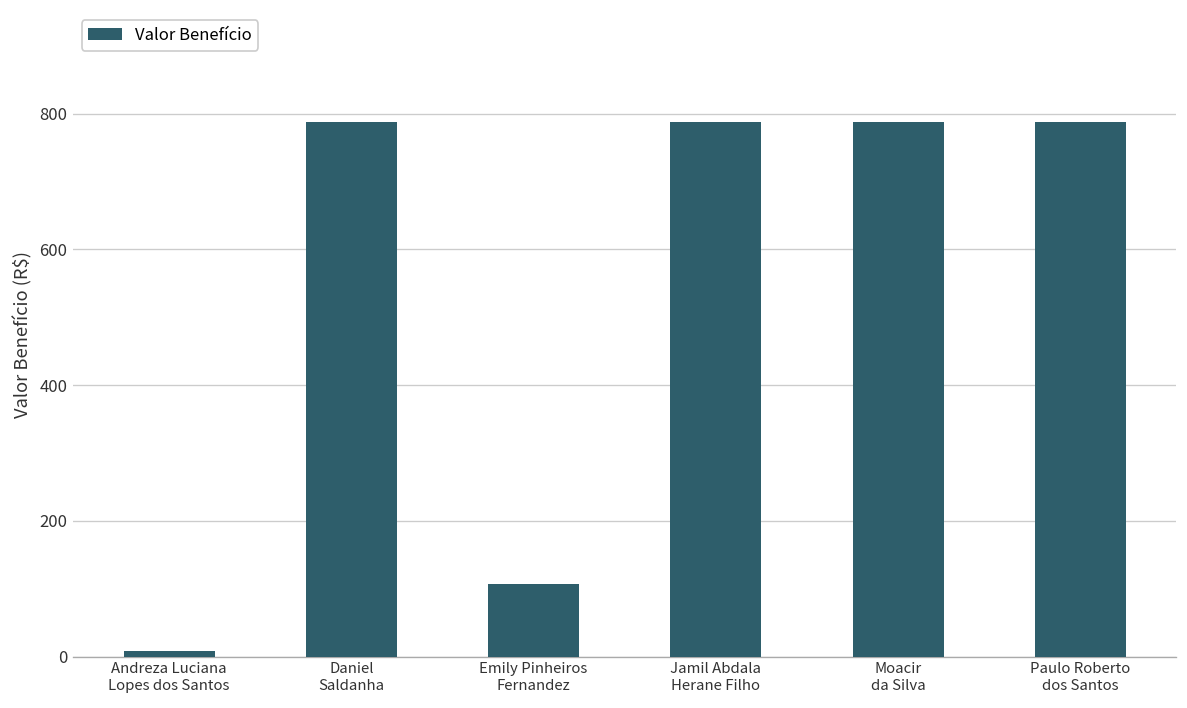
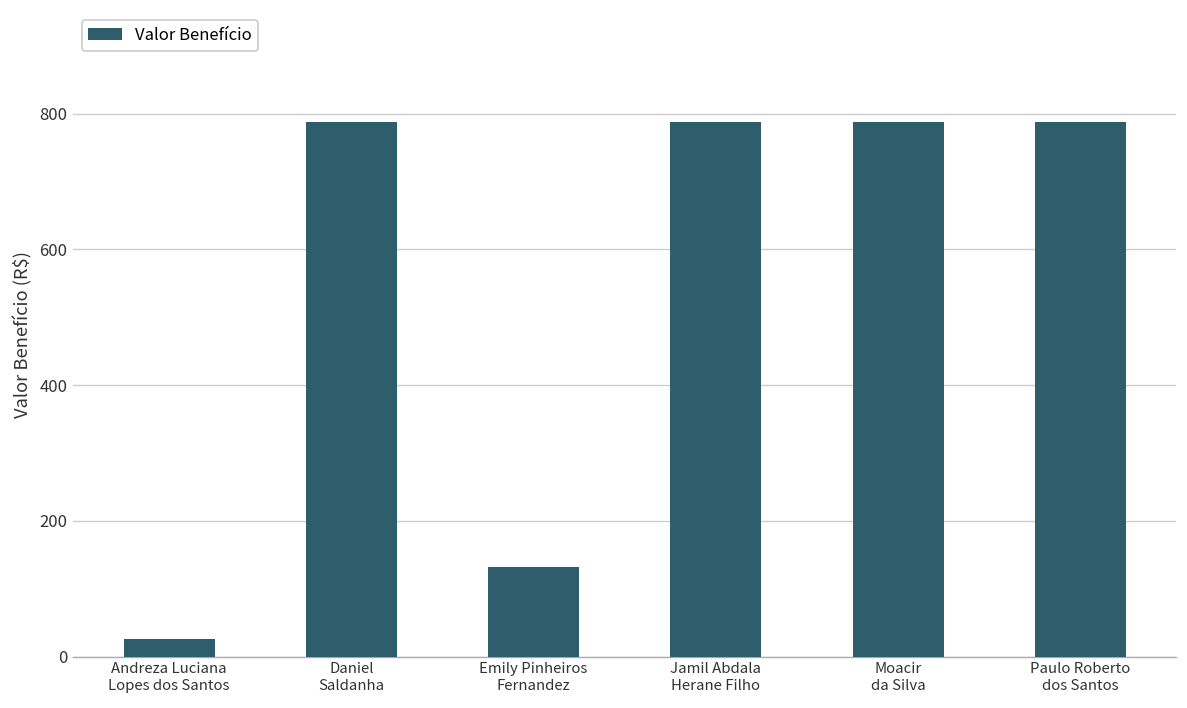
Andreza Luciana Lopes dos Santos: 10 -> 30
Emily Pinheiros Fernandez: 110 -> 130
